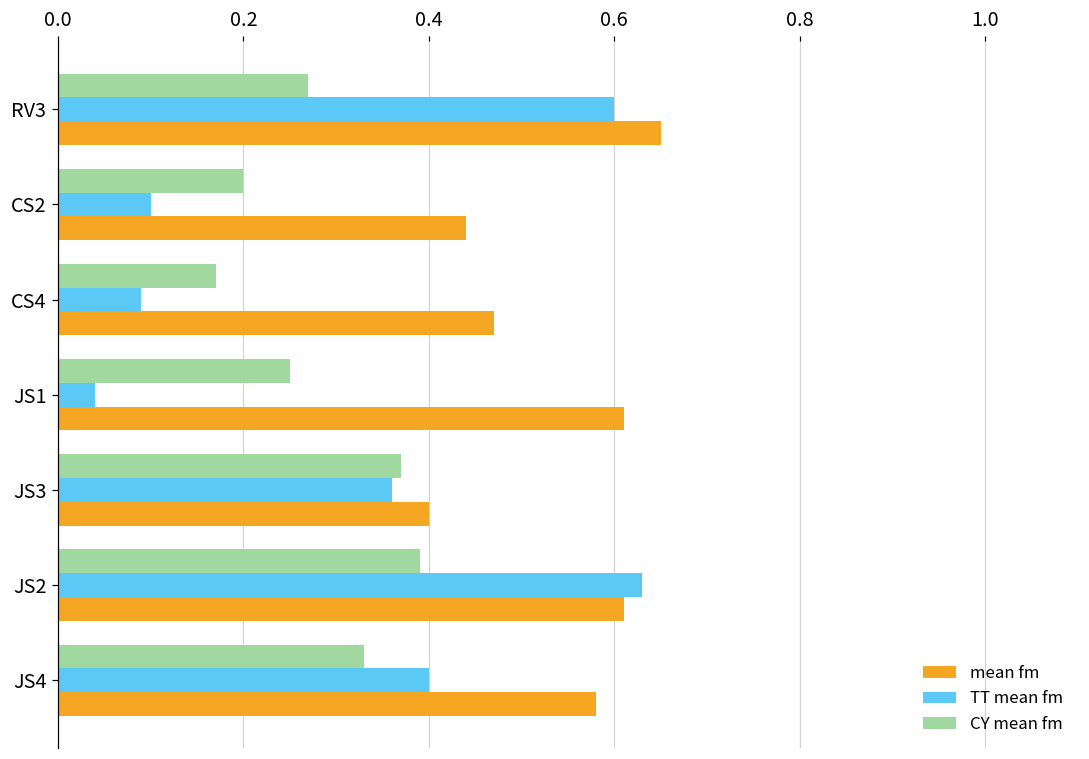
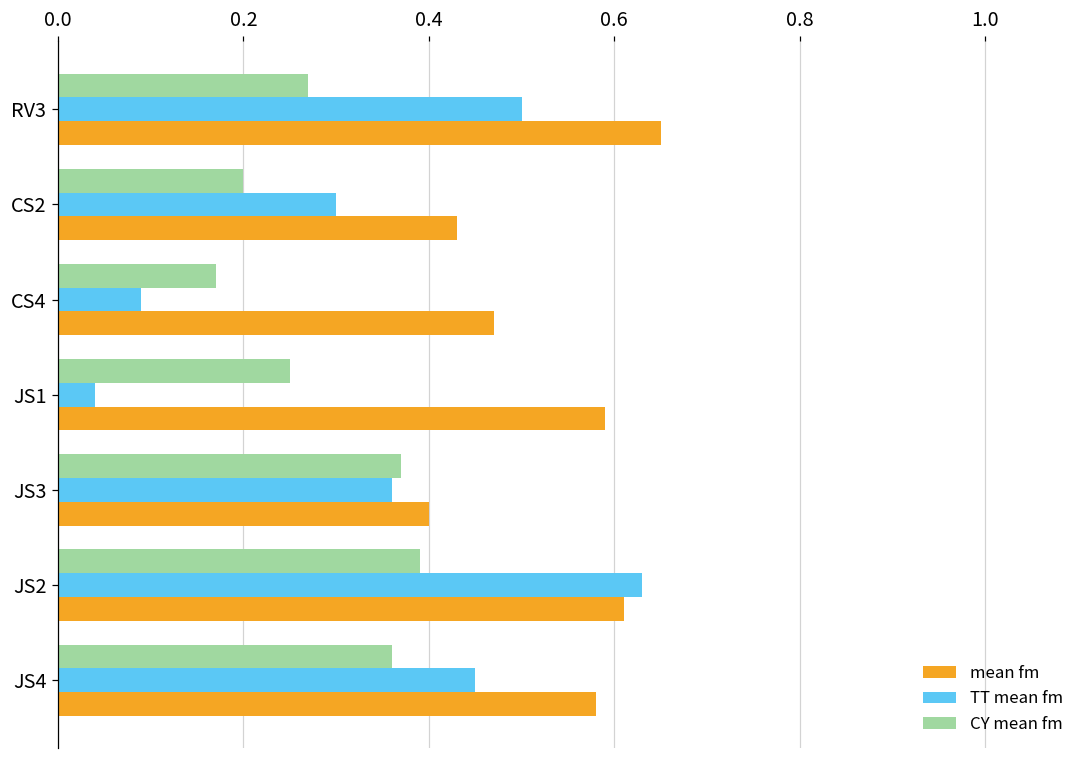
TT mean fm, RV3: 0.6 -> 0.5
TT mean fm, CS2: 0.1 -> 0.3
mean fm, CS2: 0.44 -> 0.43
mean fm, JS1: 0.61 -> 0.59
CY mean fm, JS4: 0.33 -> 0.36
TT mean fm, JS4: 0.40 -> 0.45
